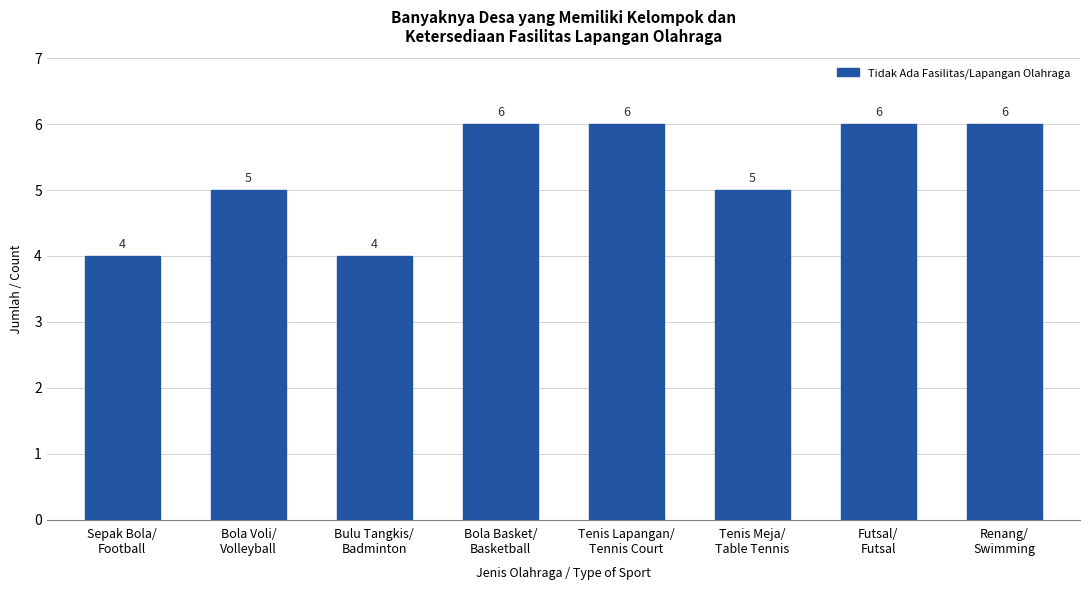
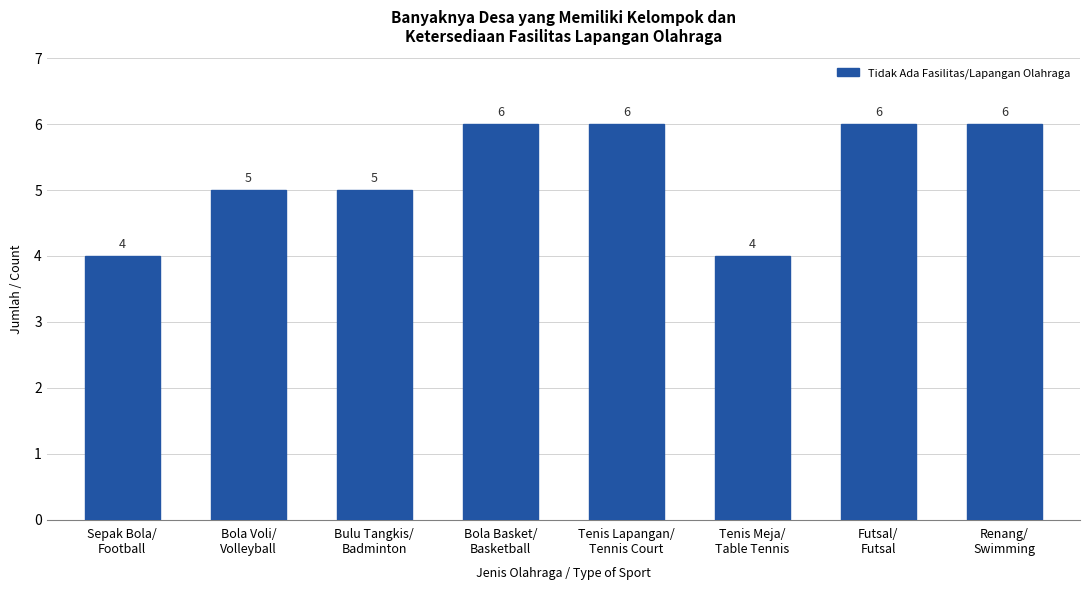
Bulu Tangkis/ Badminton: 4 -> 5
Tenis Meja/ Table Tennis: 5 -> 4
